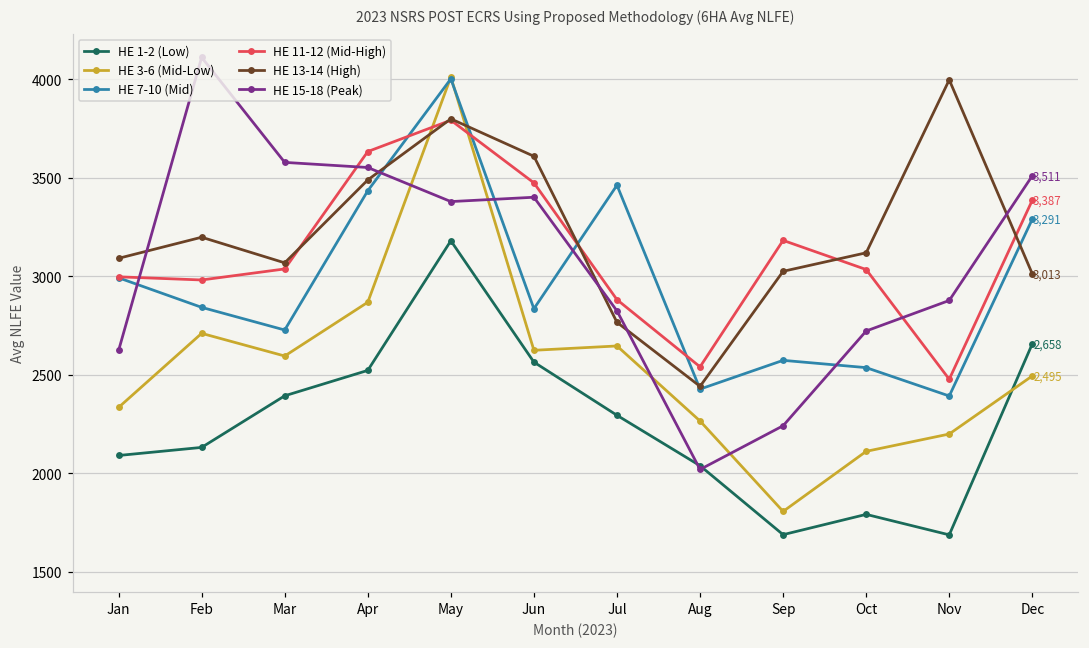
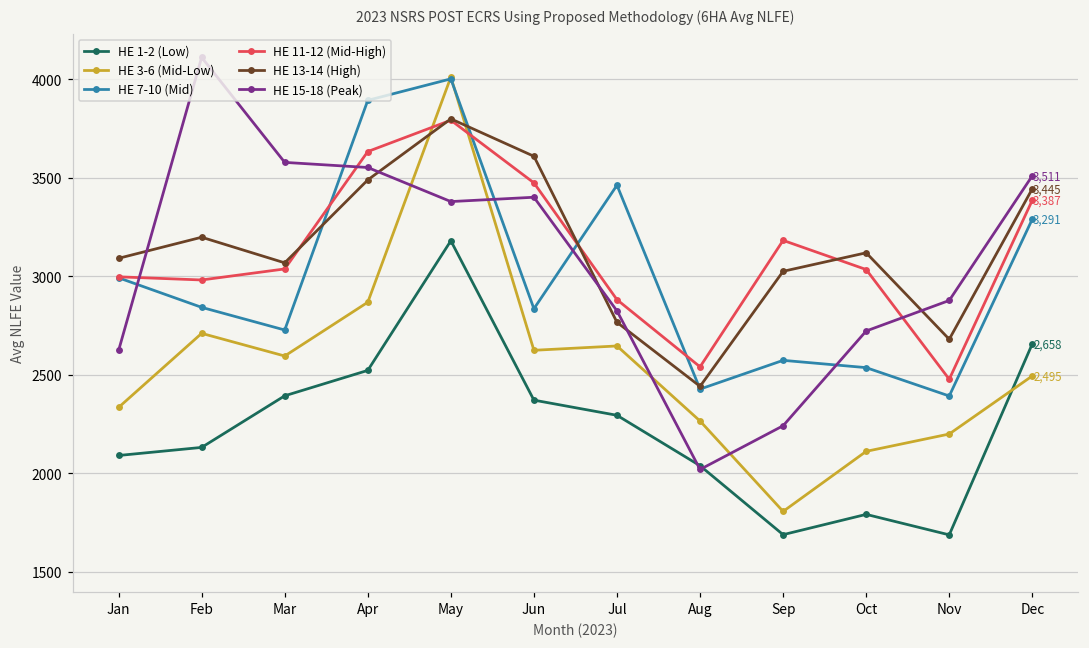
HE 7-10 (Mid), Apr: 3440 -> 3890
HE 1-2 (Low), Jun: 2570 -> 2370
HE 13-14 (High), Nov: 4000 -> 2680
HE 13-14 (High), Dec: 3,013 -> 3,445
